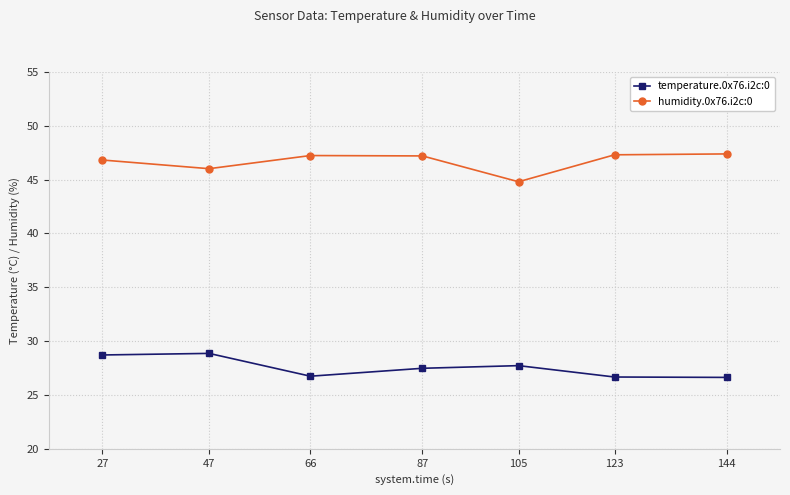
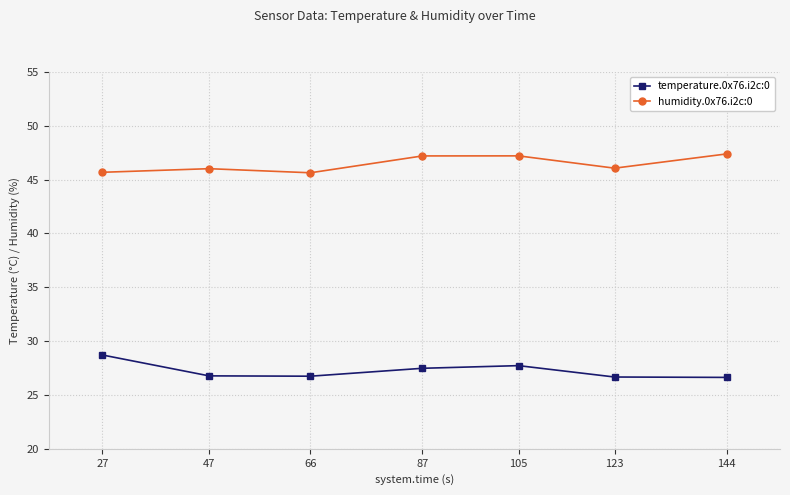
humidity.0x76.i2c:0, 27: 46.8 -> 45.7
temperature.0x76.i2c:0, 47: 28.9 -> 26.8
humidity.0x76.i2c:0, 66: 47.2 -> 45.6
humidity.0x76.i2c:0, 105: 44.8 -> 47.2
humidity.0x76.i2c:0, 123: 47.3 -> 46.1
